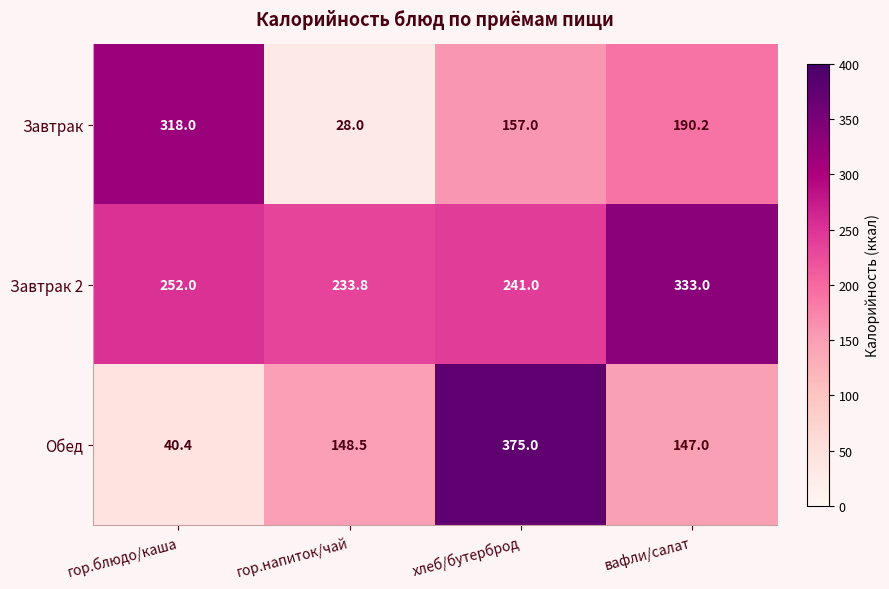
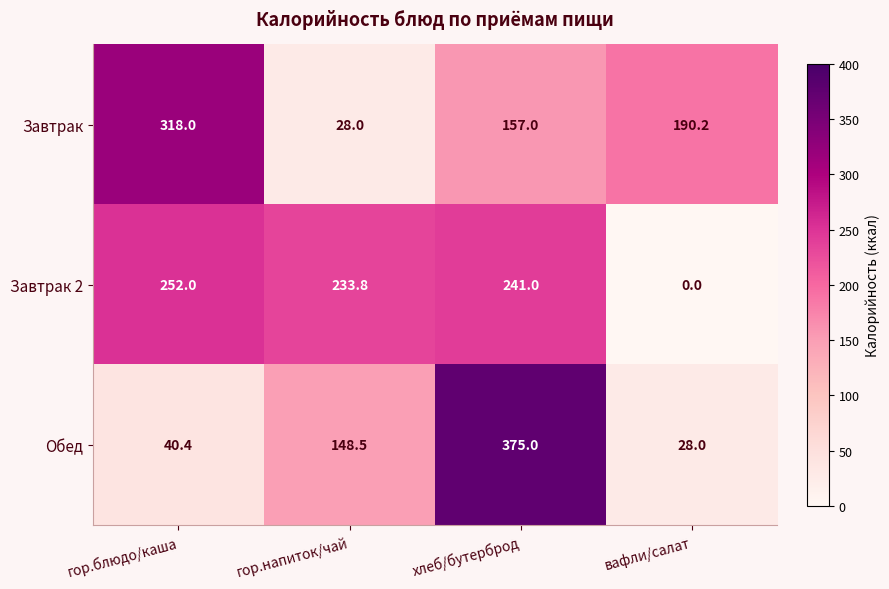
Завтрак 2, вафли/салат: 333.0 -> 0.0
Обед, вафли/салат: 147.0 -> 28.0
